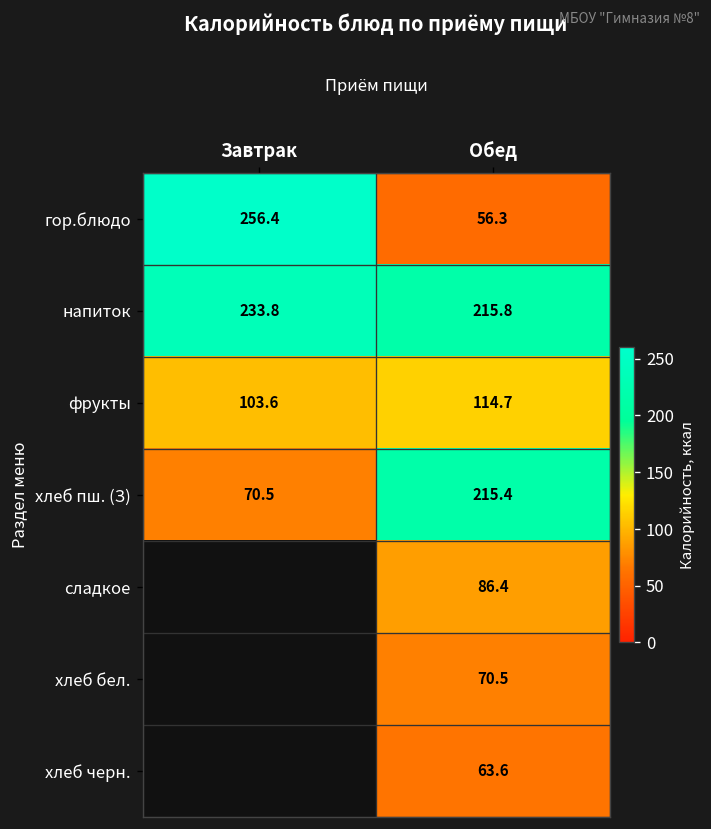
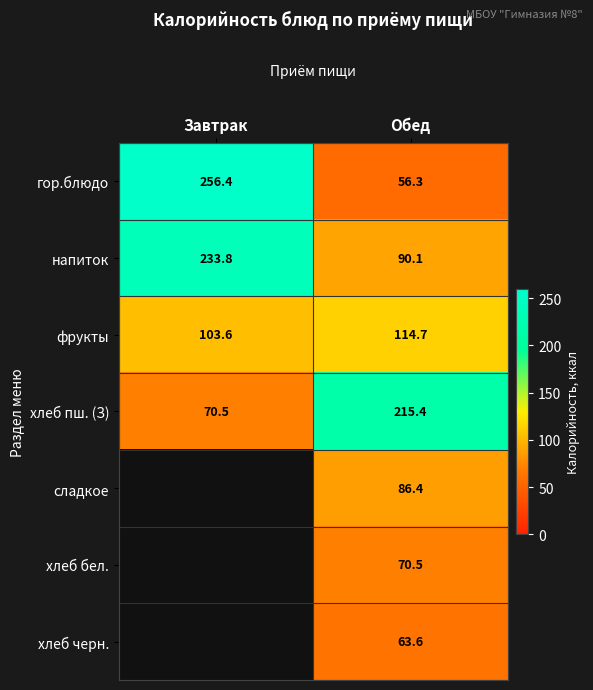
напиток, Обед: 215.8 -> 90.1
